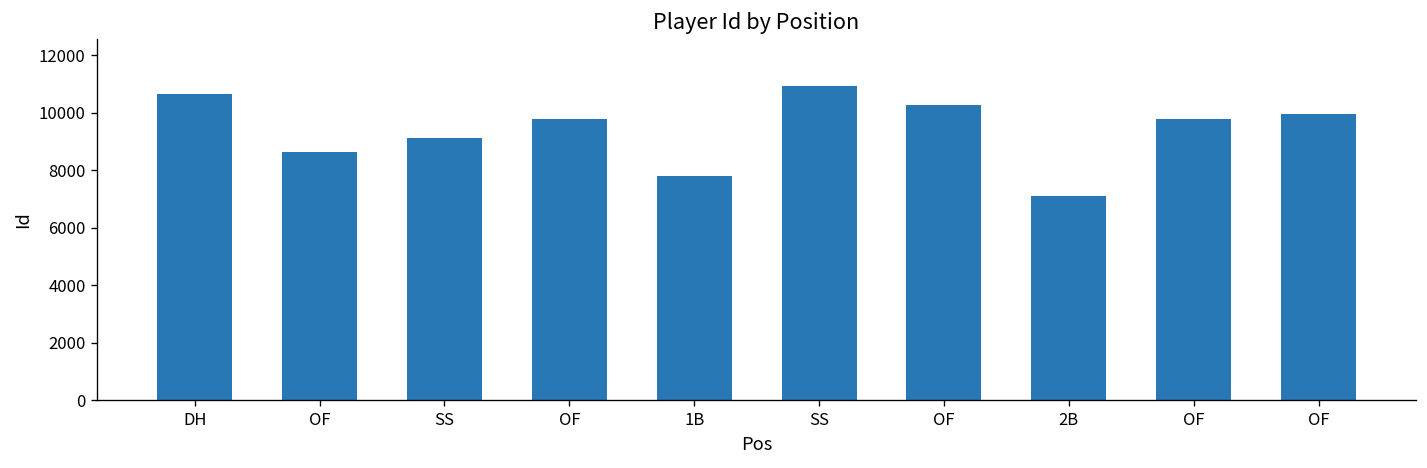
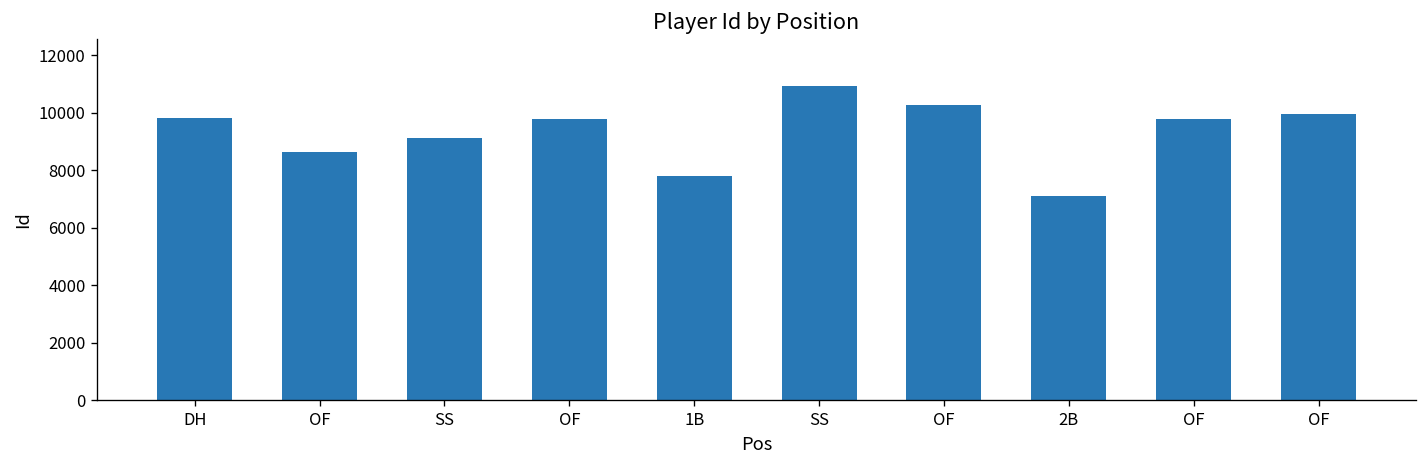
DH: 10600 -> 9800
